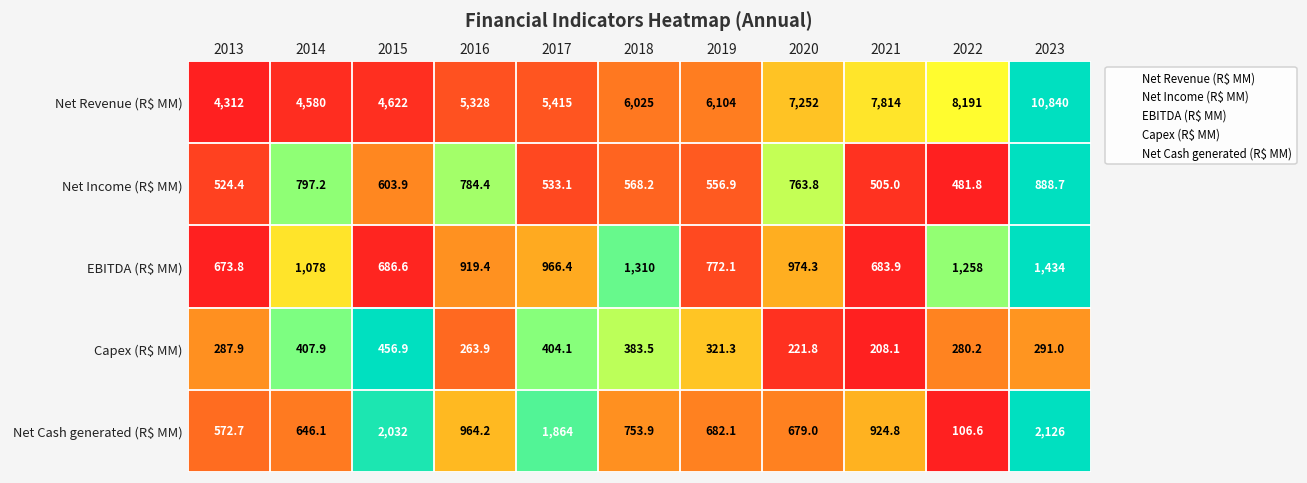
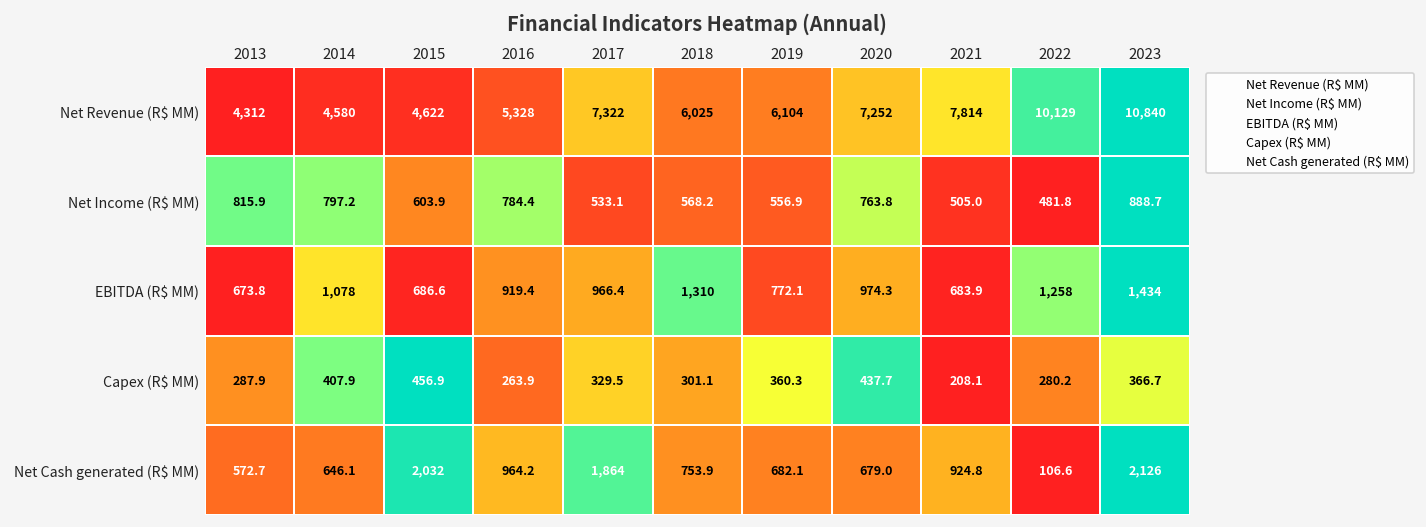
Net Revenue (R$ MM), 2017: 5,415 -> 7,322
Net Revenue (R$ MM), 2022: 8,191 -> 10,129
Net Income (R$ MM), 2013: 524.4 -> 815.9
Capex (R$ MM), 2017: 404.1 -> 329.5
Capex (R$ MM), 2018: 383.5 -> 301.1
Capex (R$ MM), 2019: 321.3 -> 360.3
Capex (R$ MM), 2020: 221.8 -> 437.7
Capex (R$ MM), 2023: 291.0 -> 366.7
